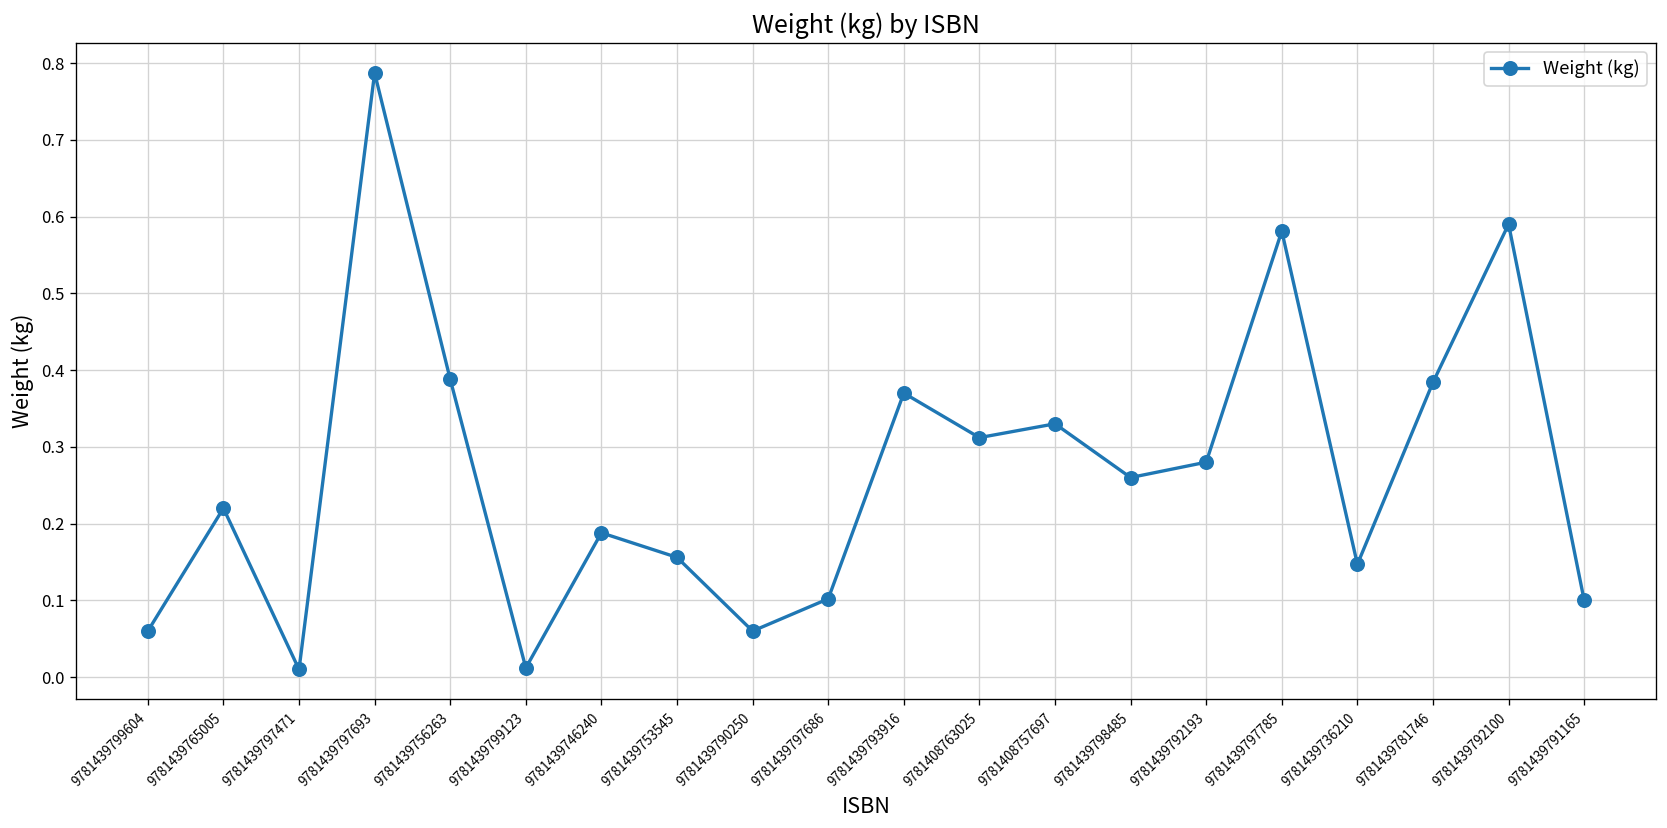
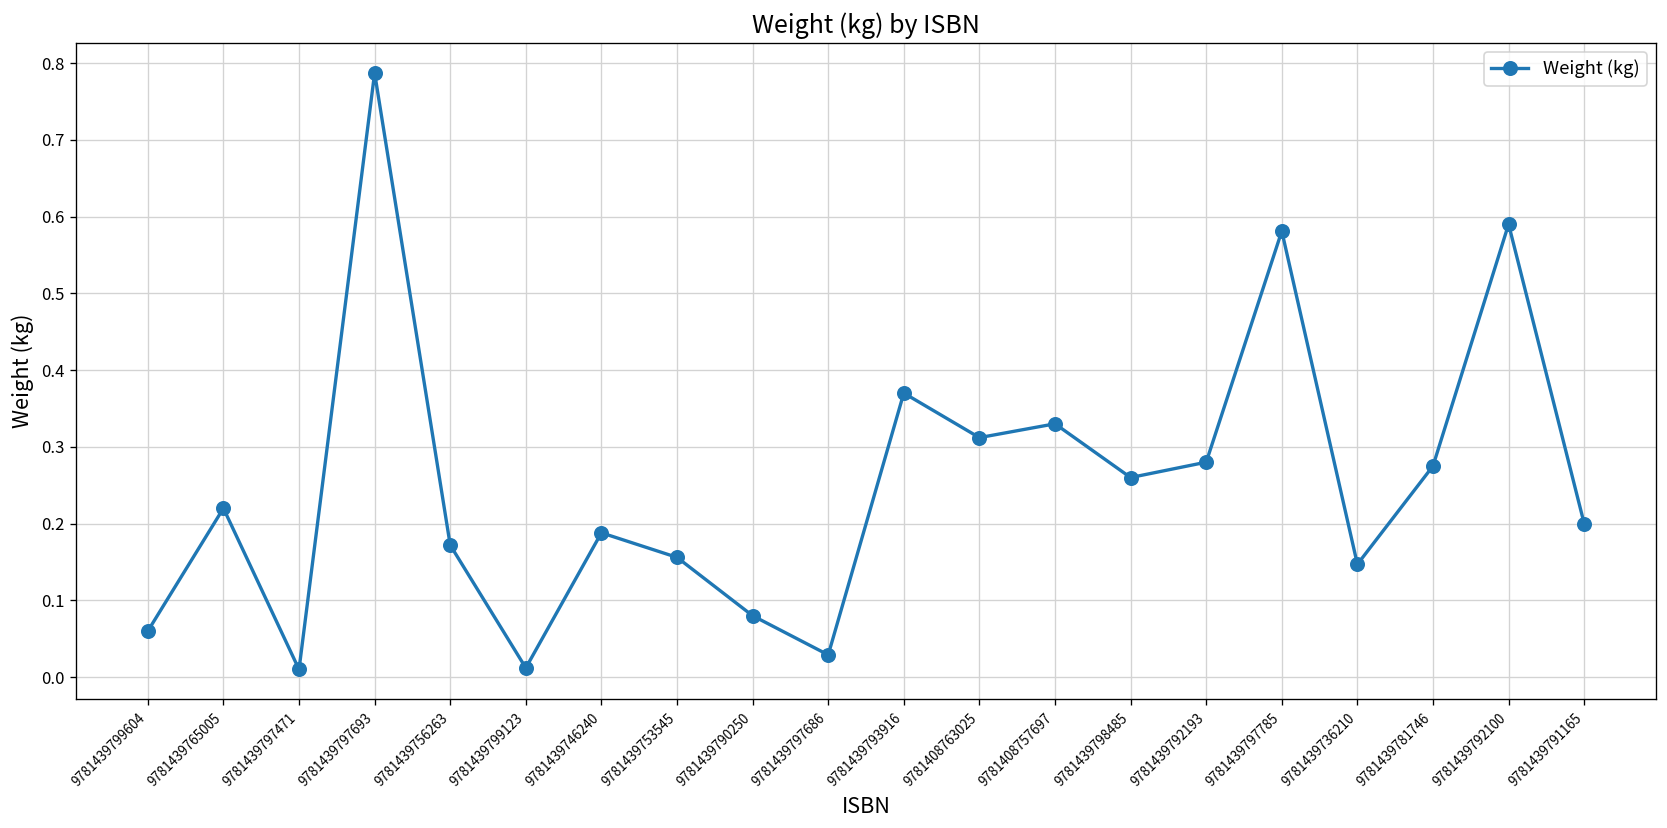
9781439756263: 0.39 -> 0.17
9781439790250: 0.06 -> 0.08
9781439797686: 0.10 -> 0.03
9781439781746: 0.38 -> 0.28
9781439791165: 0.1 -> 0.2
